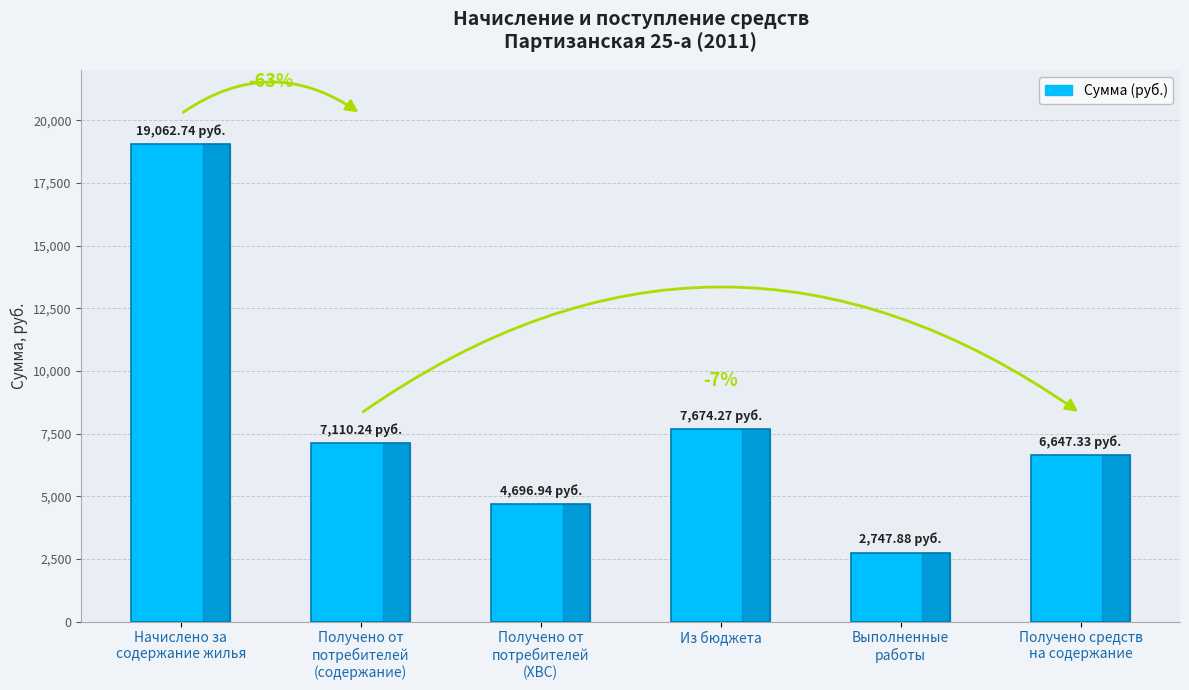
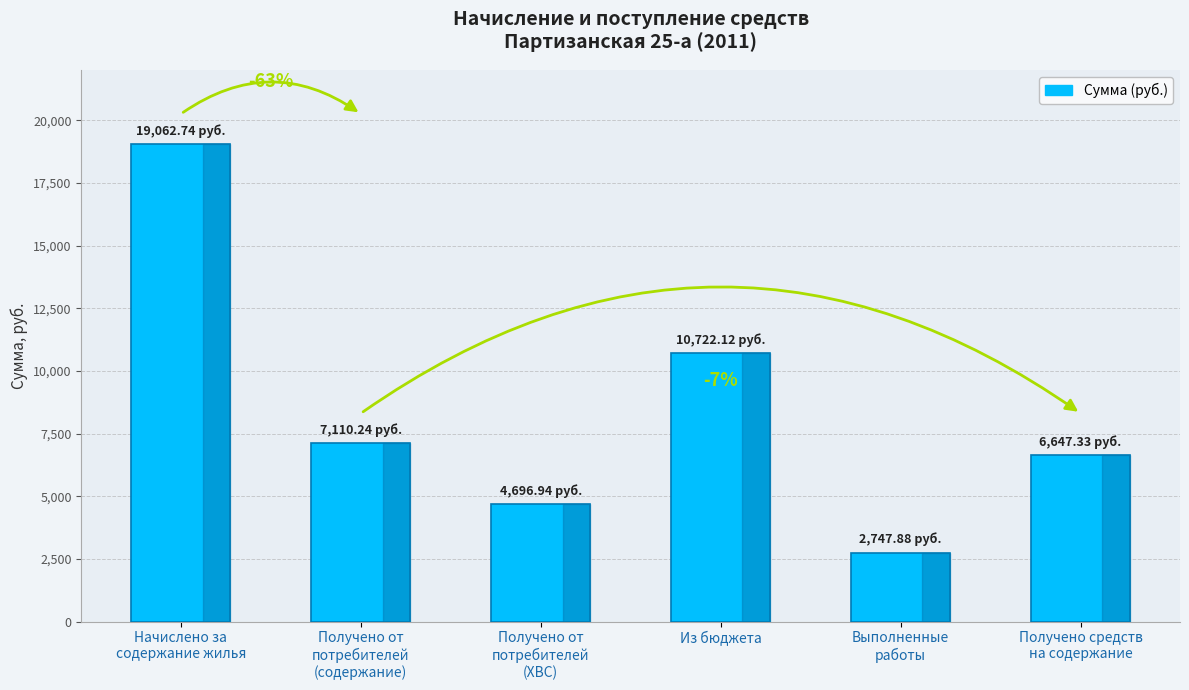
Из бюджета: 7,674.27 -> 10,722.12
